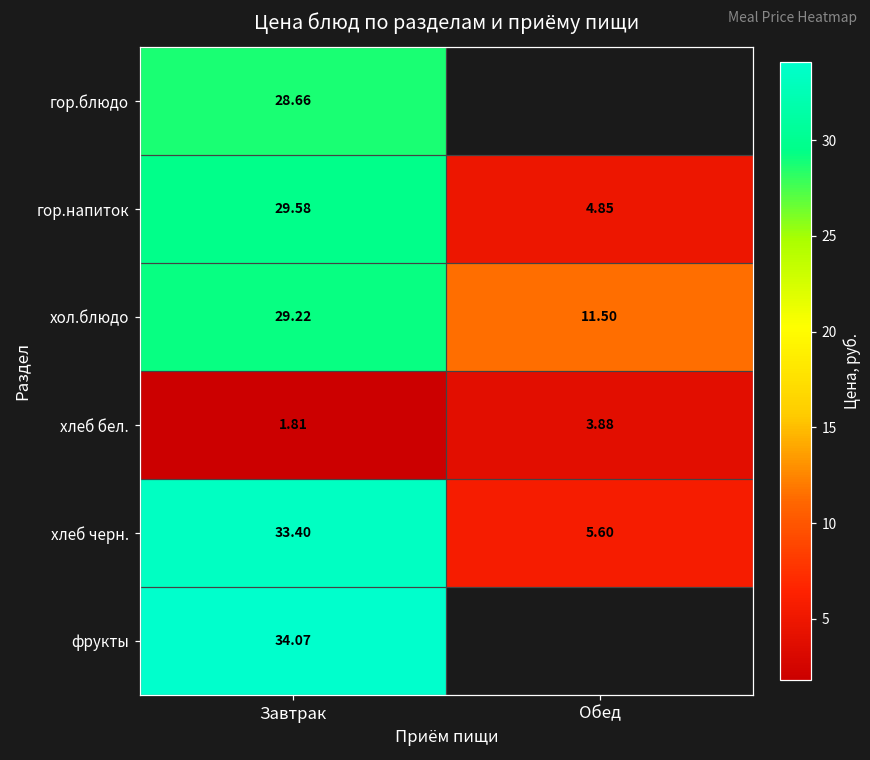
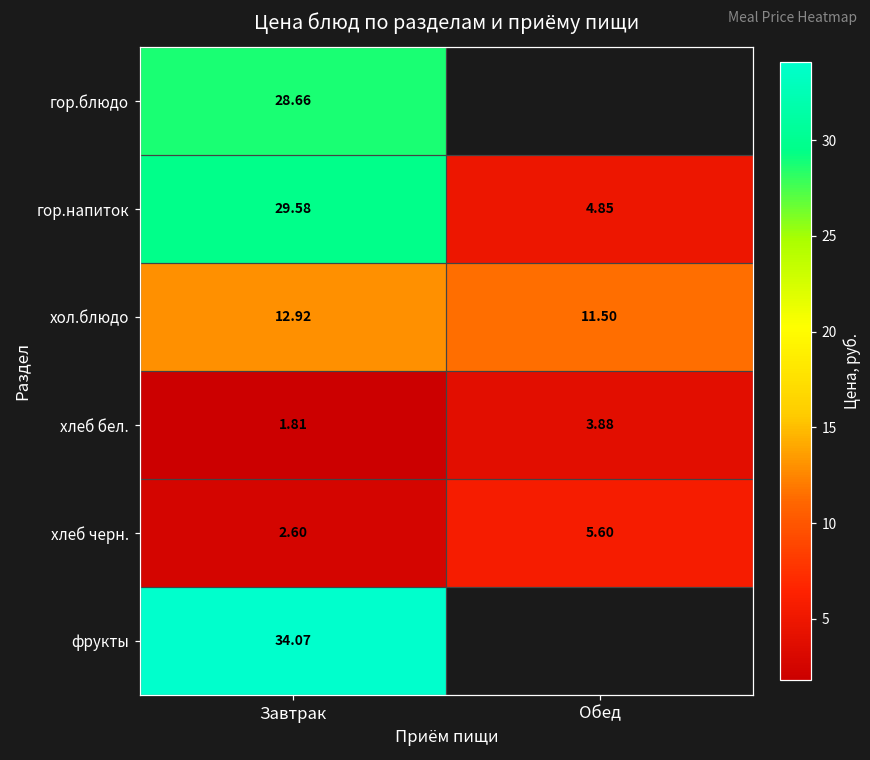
хол.блюдо, Завтрак: 29.22 -> 12.92
хлеб черн., Завтрак: 33.40 -> 2.60
